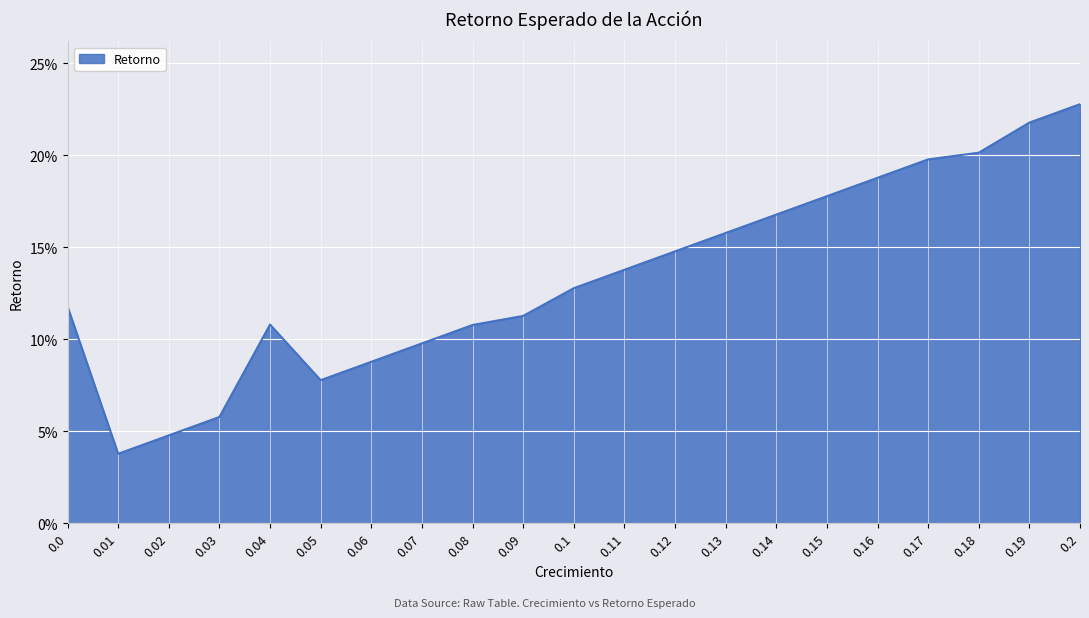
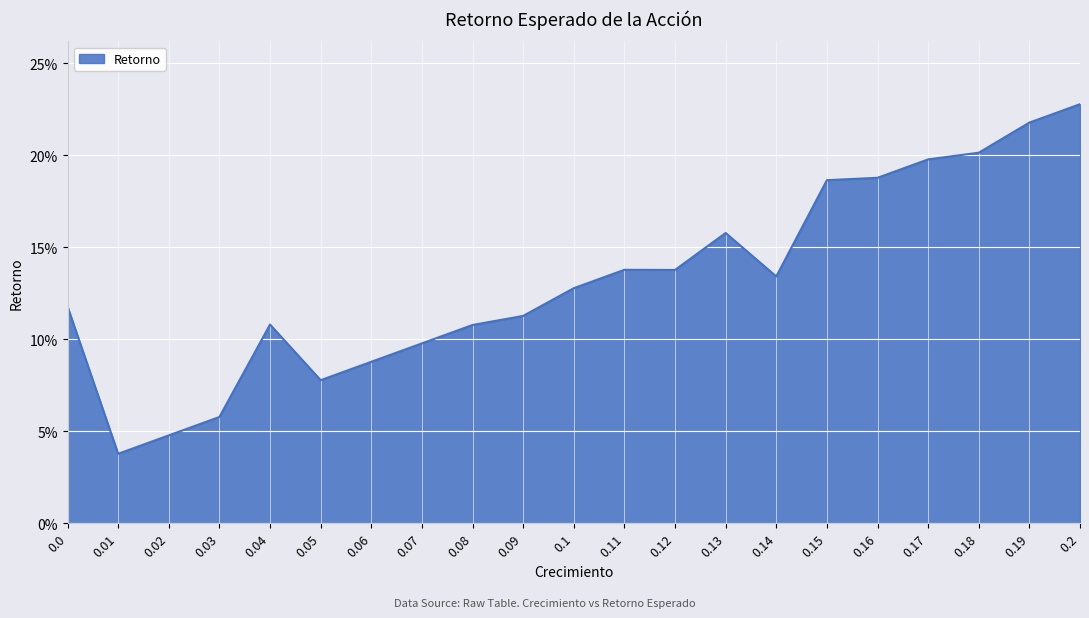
0.12: 14.8% -> 13.8%
0.14: 16.8% -> 13.4%
0.15: 17.8% -> 18.6%
